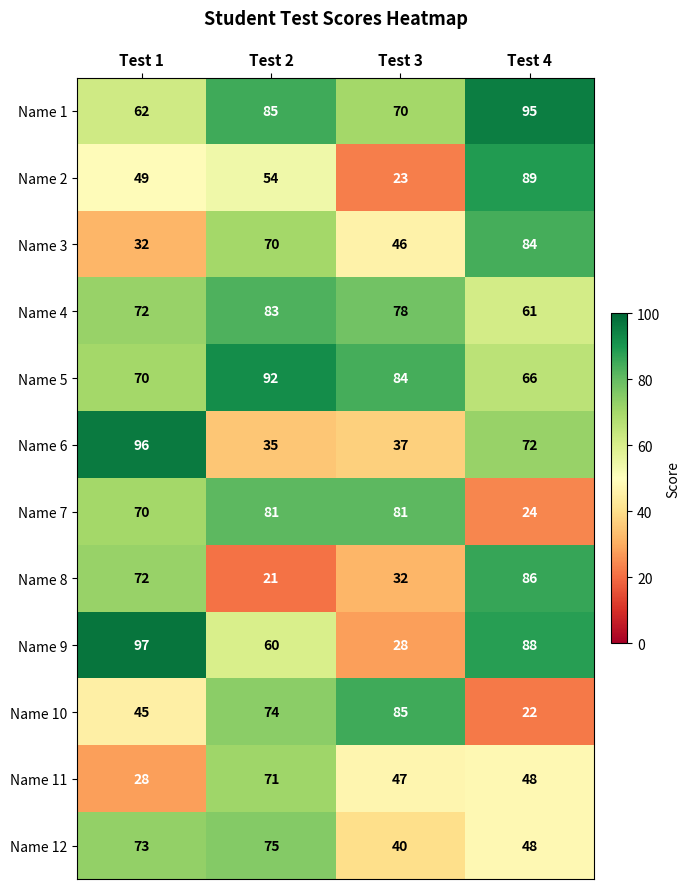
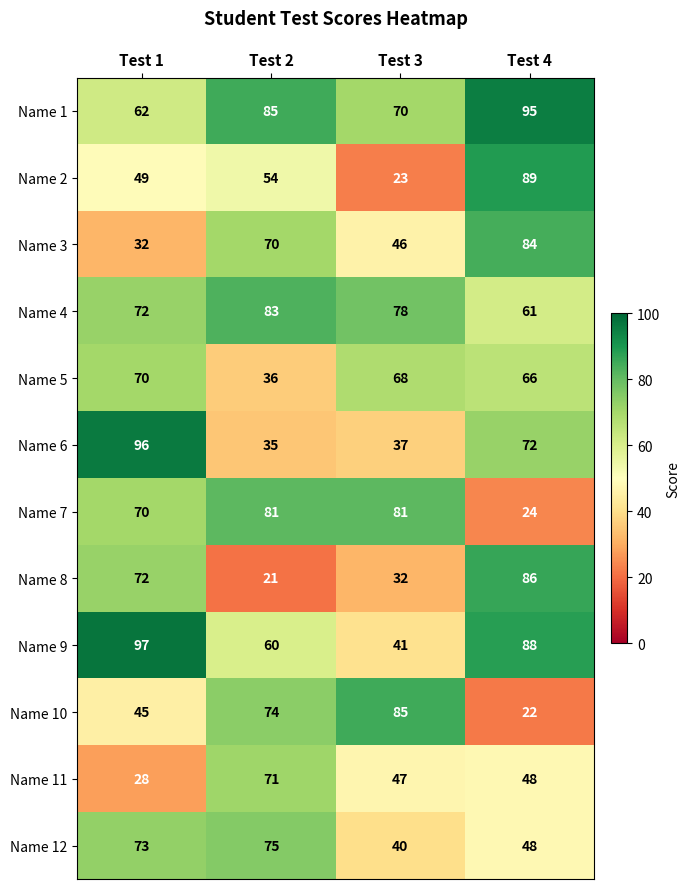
Name 5, Test 2: 92 -> 36
Name 5, Test 3: 84 -> 68
Name 9, Test 3: 28 -> 41
